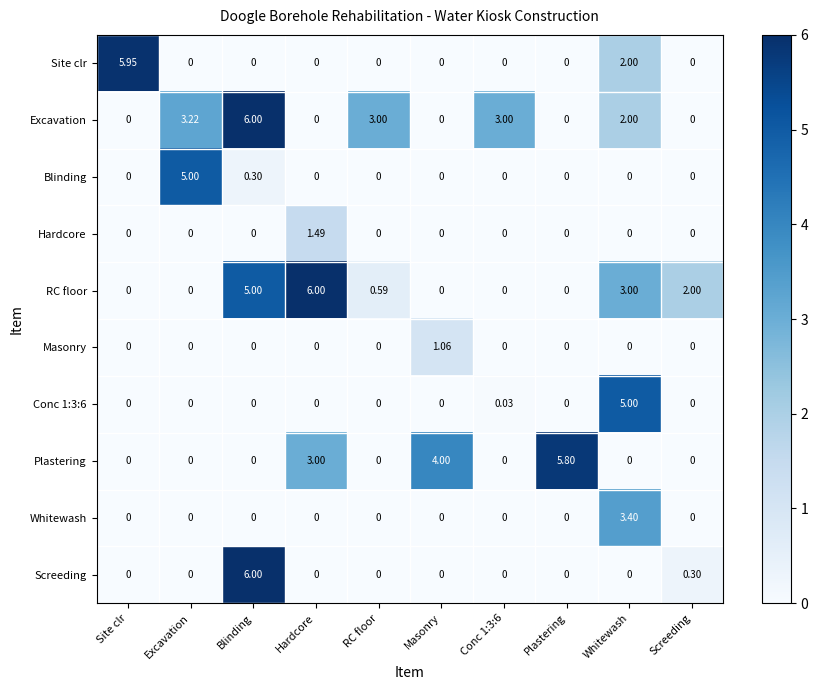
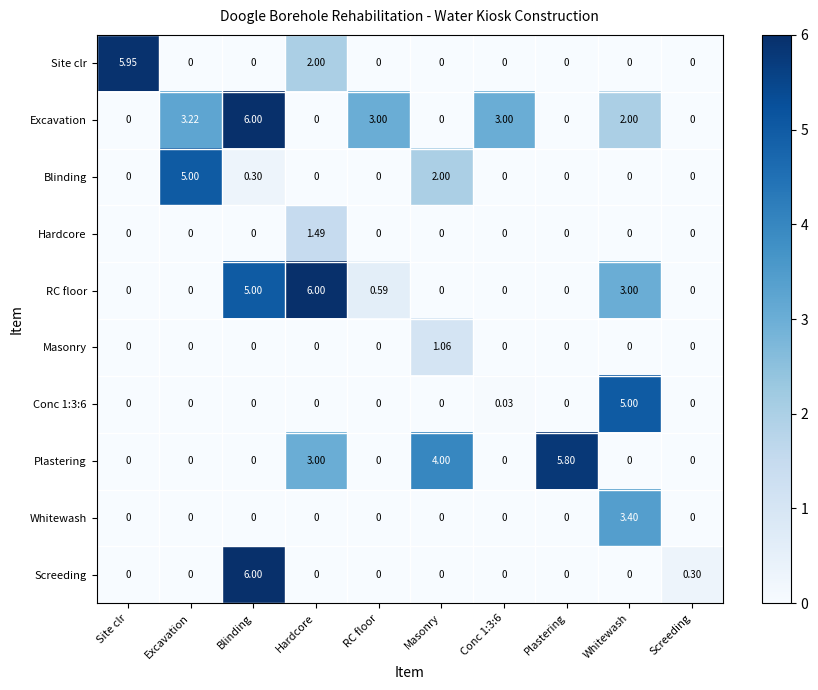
Site clr, Hardcore: 0 -> 2.00
Site clr, Whitewash: 2.00 -> 0
Blinding, Masonry: 0 -> 2.00
RC floor, Screeding: 2.00 -> 0
